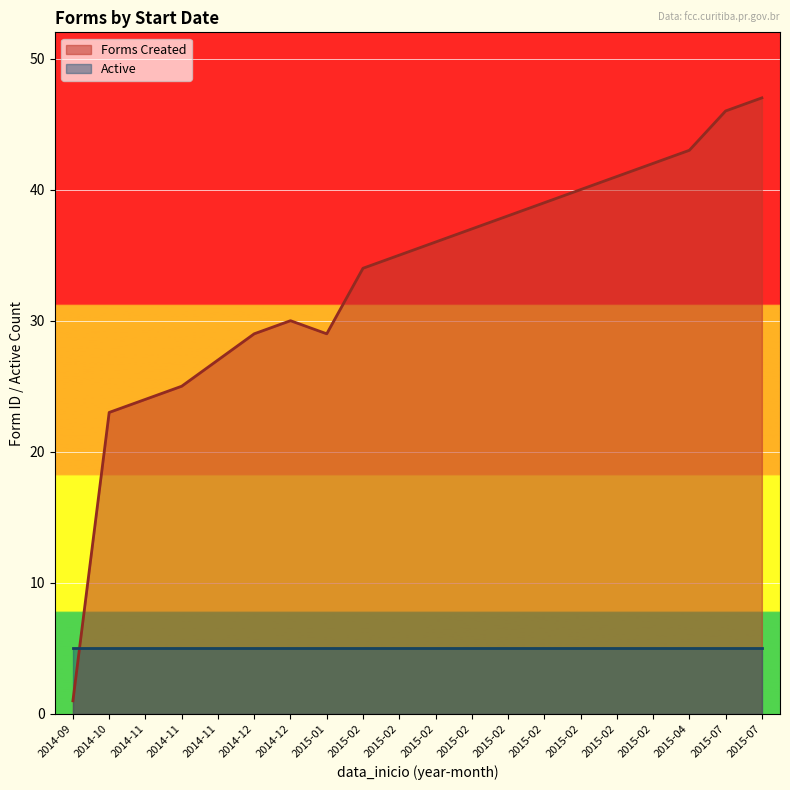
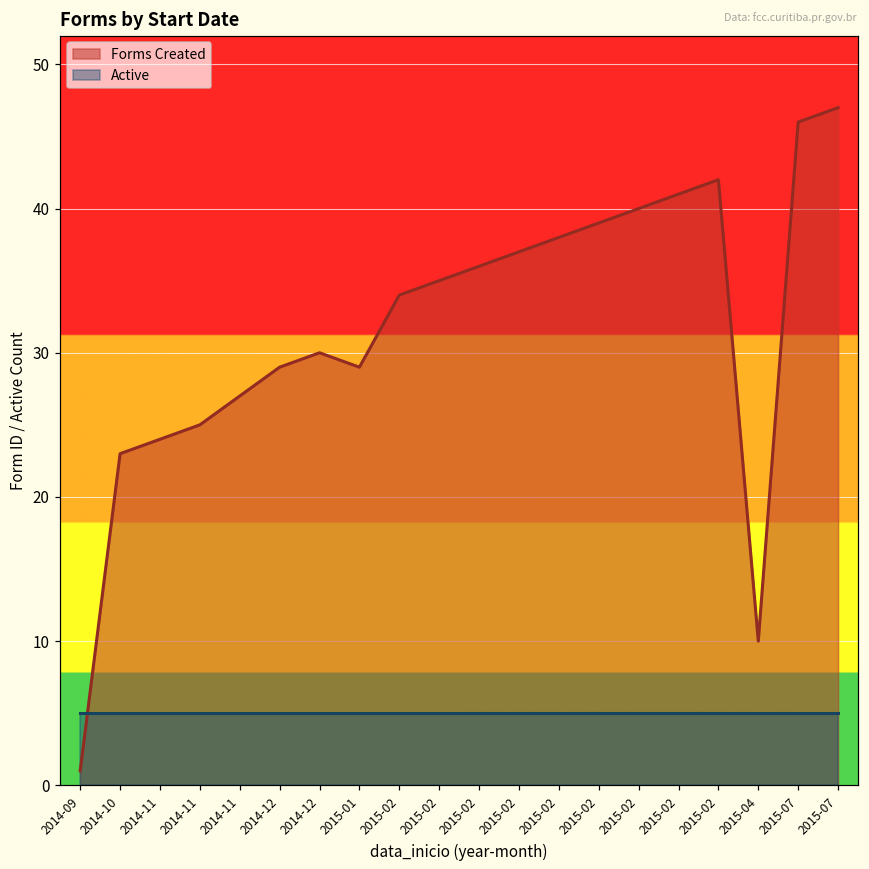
Forms Created, 2015-04: 43 -> 10
